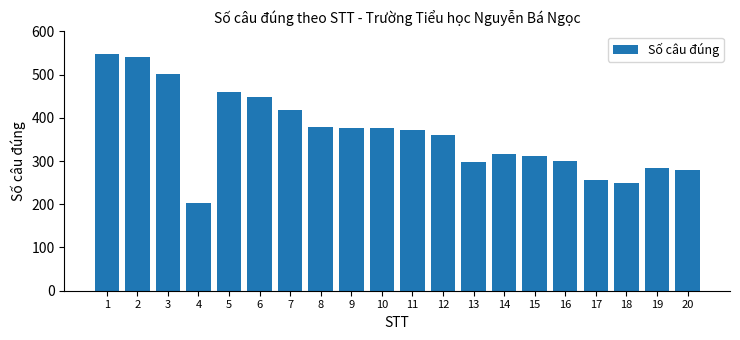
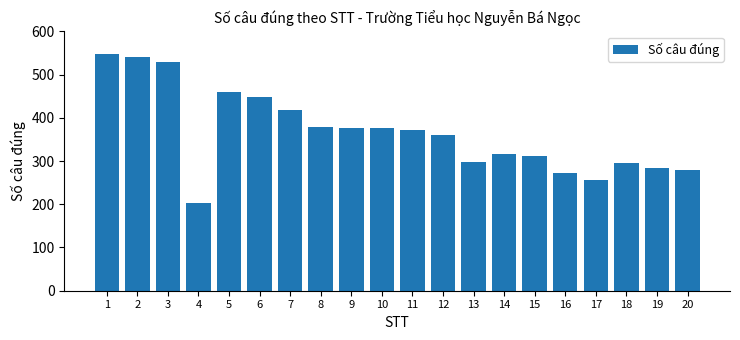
3: 500 -> 530
16: 300 -> 270
18: 250 -> 300
